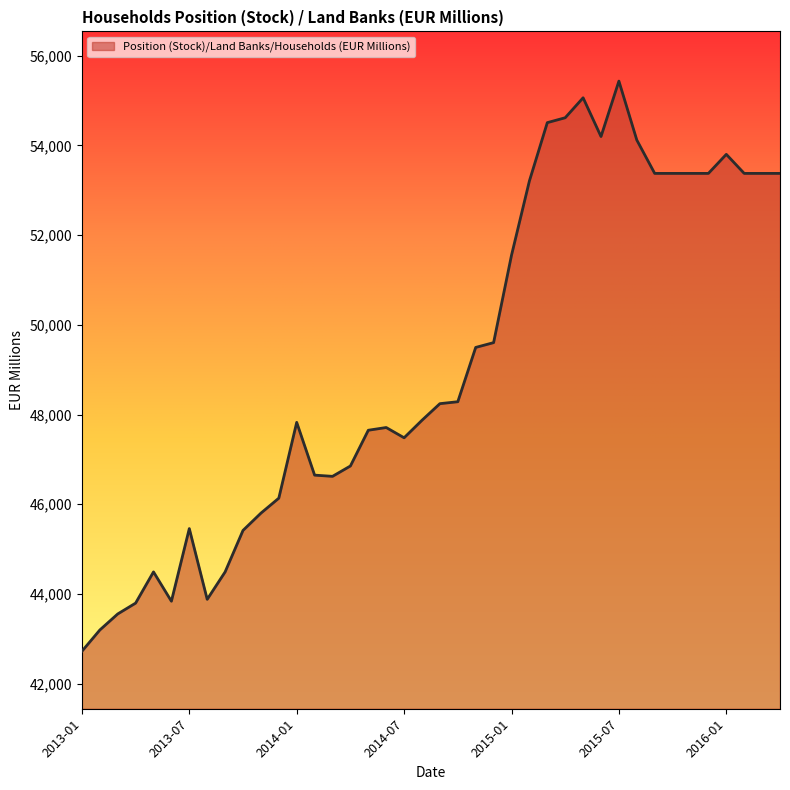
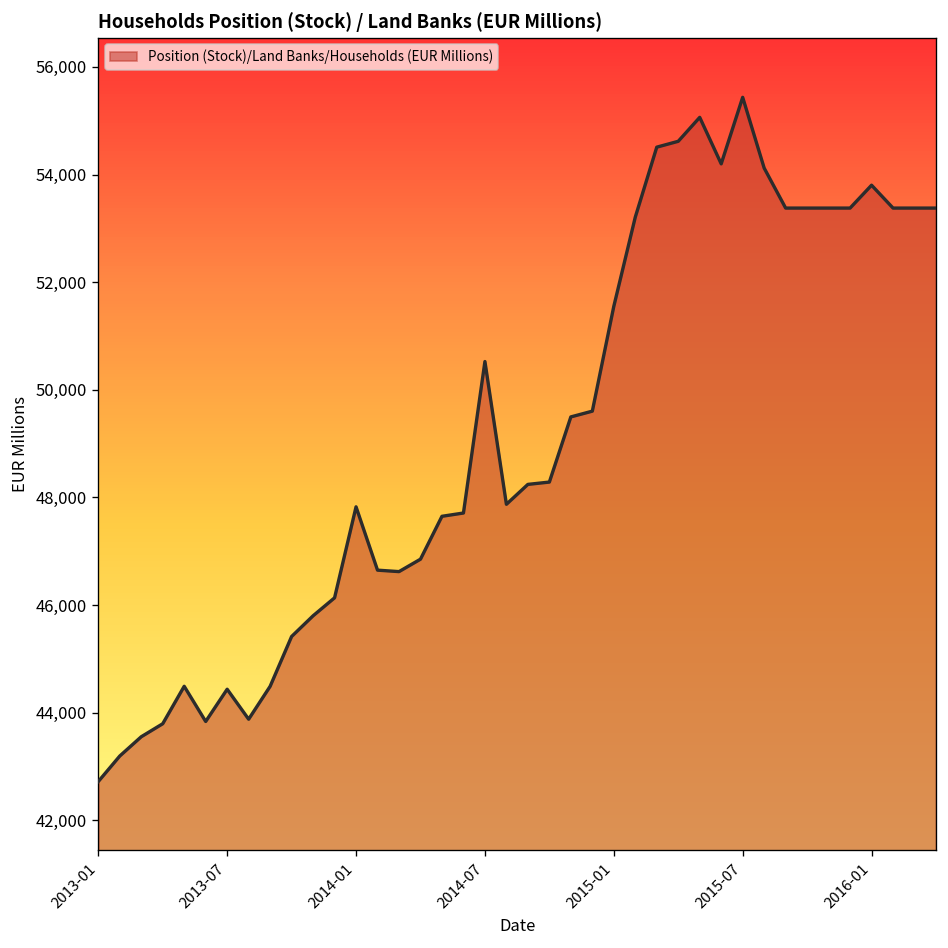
2013-07: 45,500 -> 44,400
2014-07: 47,500 -> 50,500
